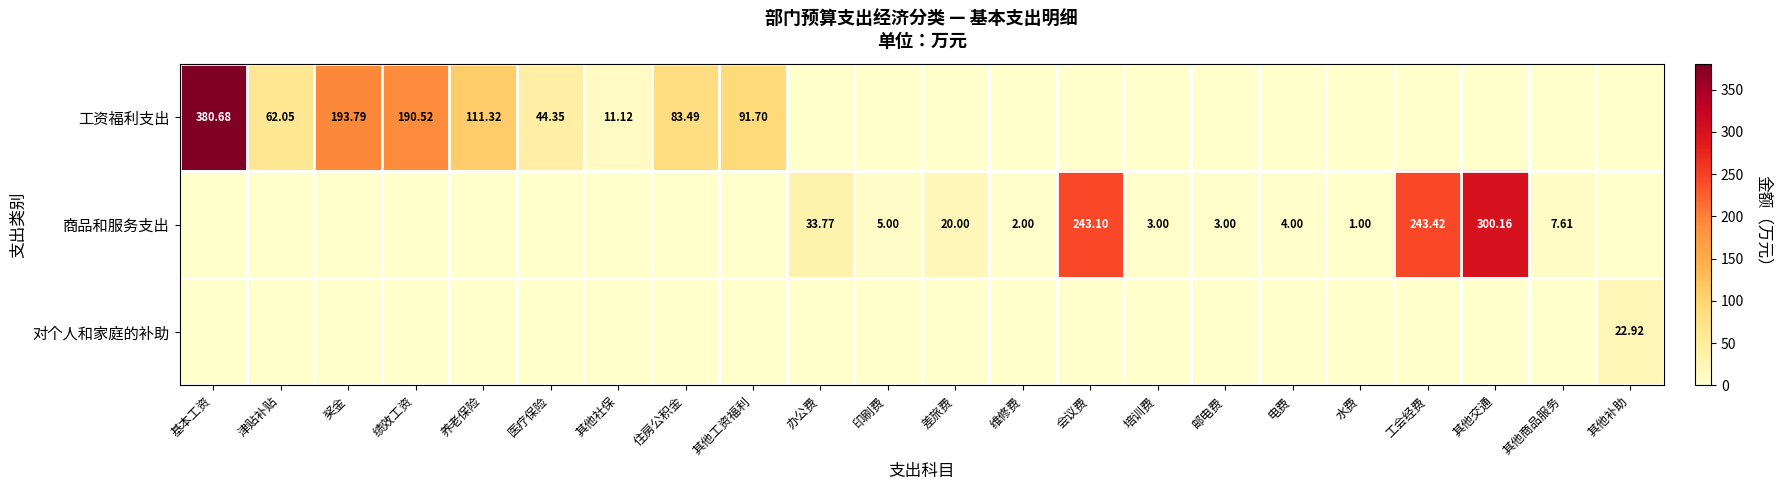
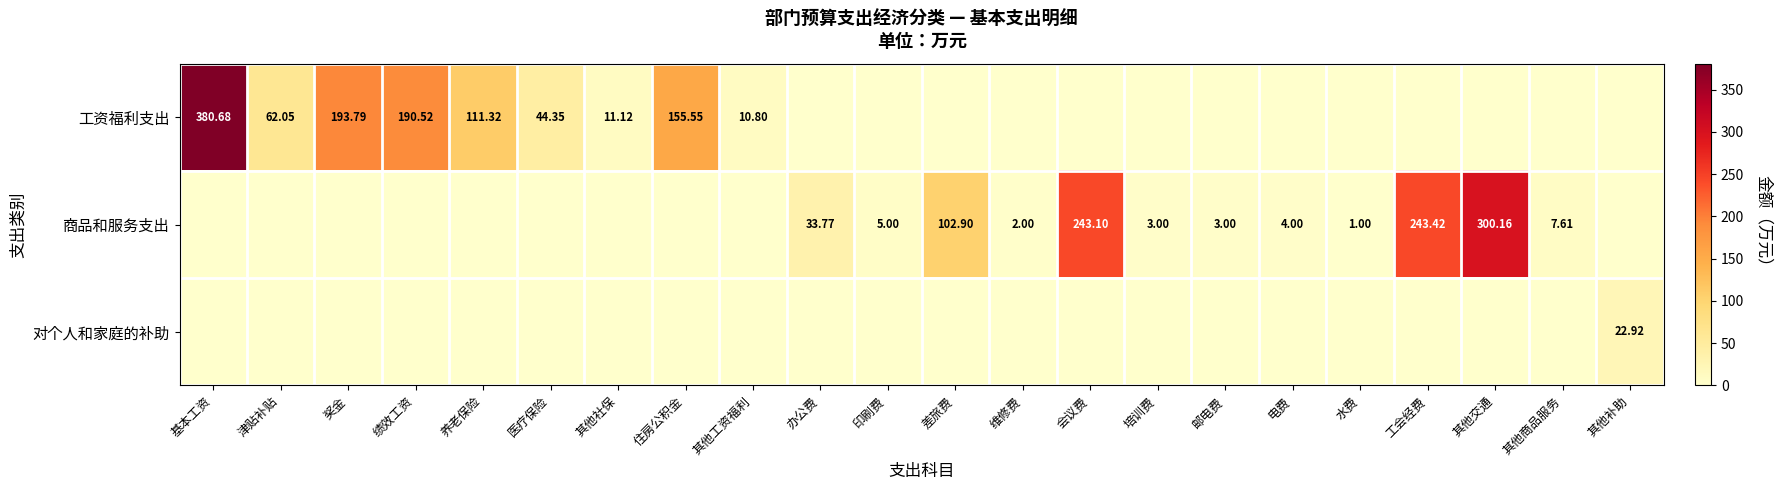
工资福利支出, 住房公积金: 83.49 -> 155.55
工资福利支出, 其他工资福利: 91.70 -> 10.80
商品和服务支出, 差旅费: 20.00 -> 102.90
